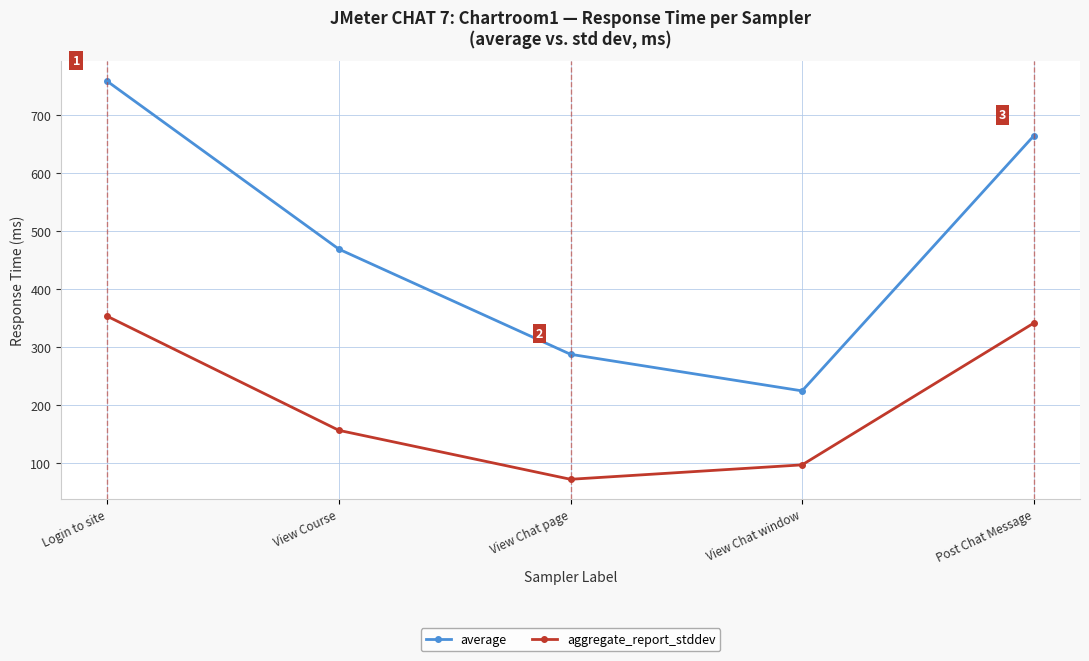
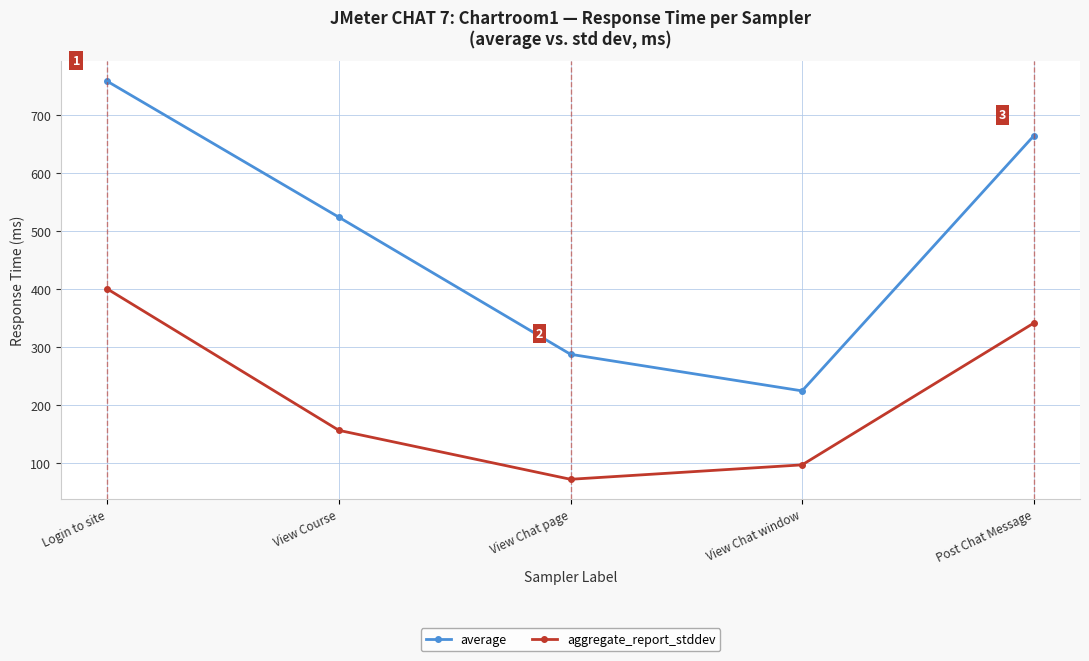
aggregate_report_stddev, Login to site: 350 -> 400
average, View Course: 470 -> 520
